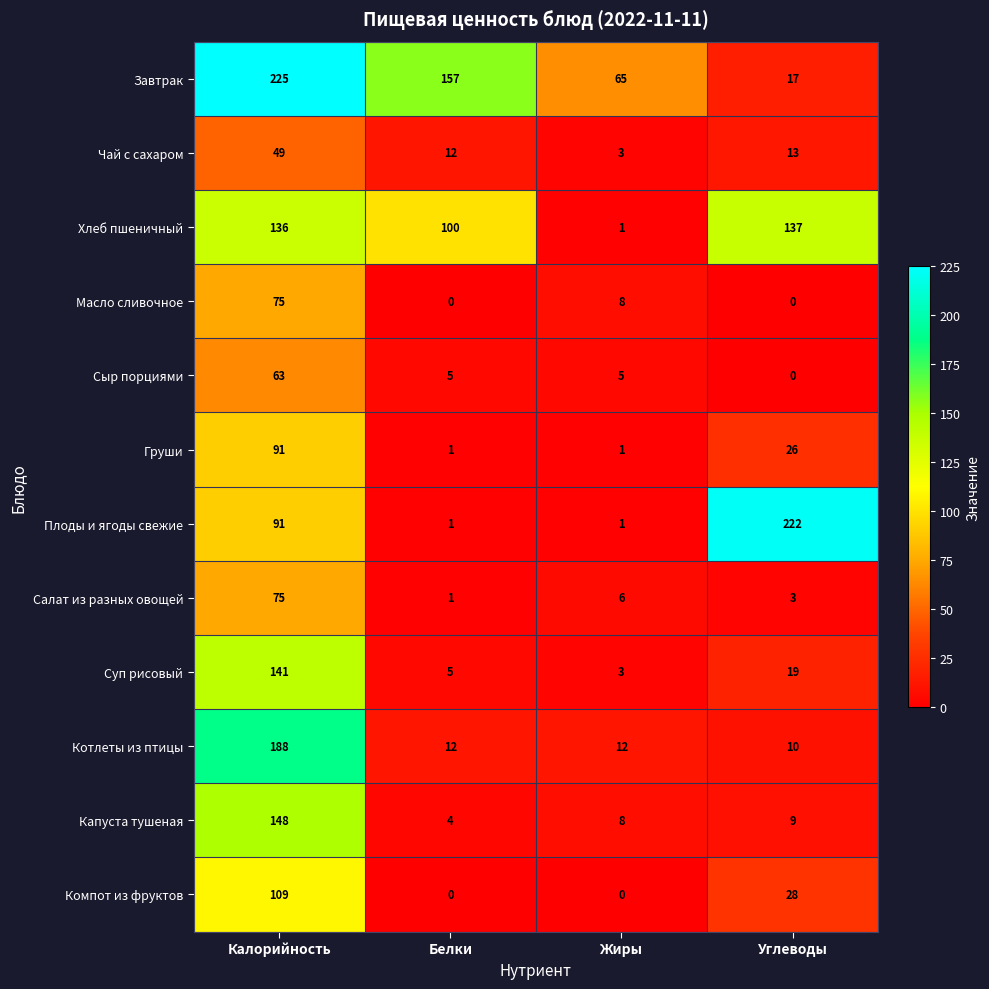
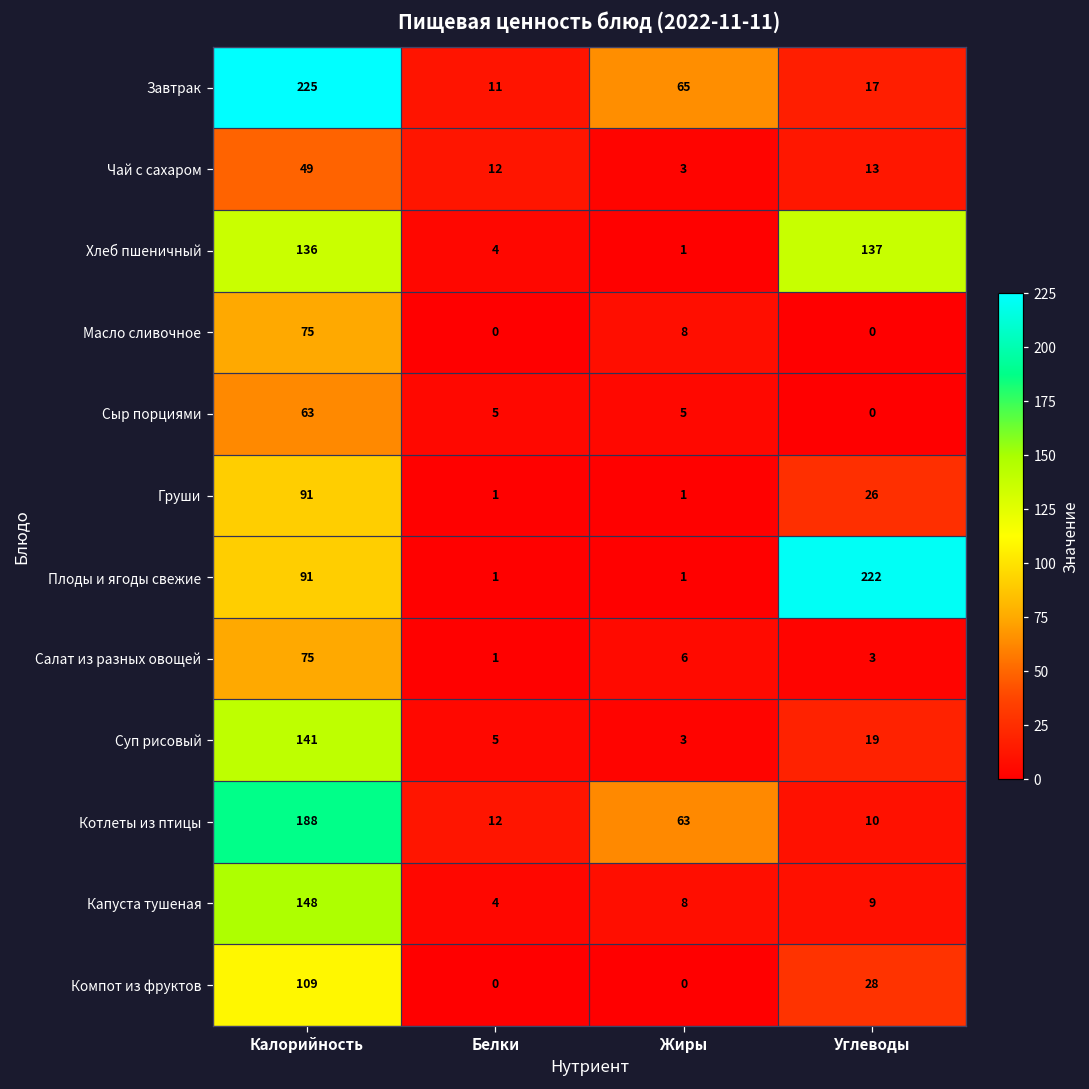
Завтрак, Белки: 157 -> 11
Хлеб пшеничный, Белки: 100 -> 4
Котлеты из птицы, Жиры: 12 -> 63
